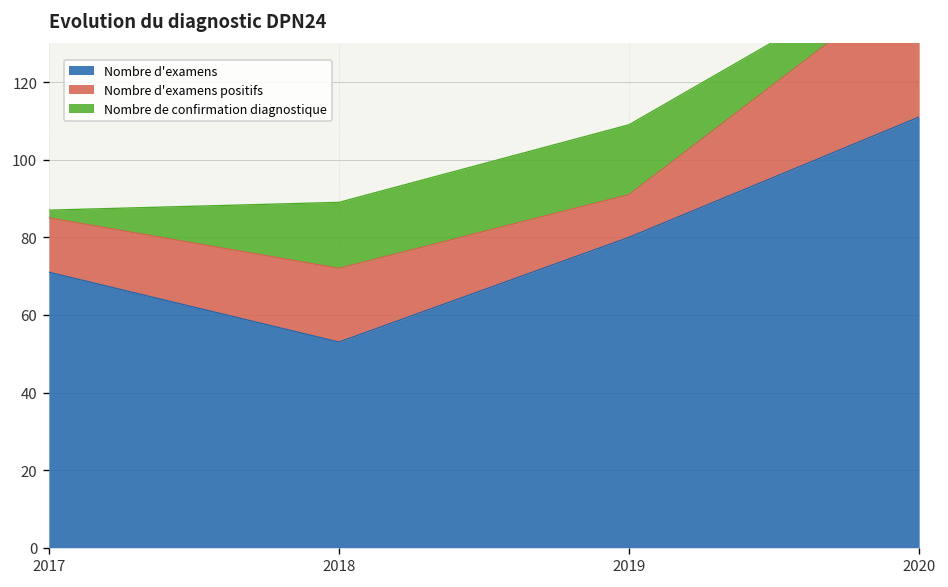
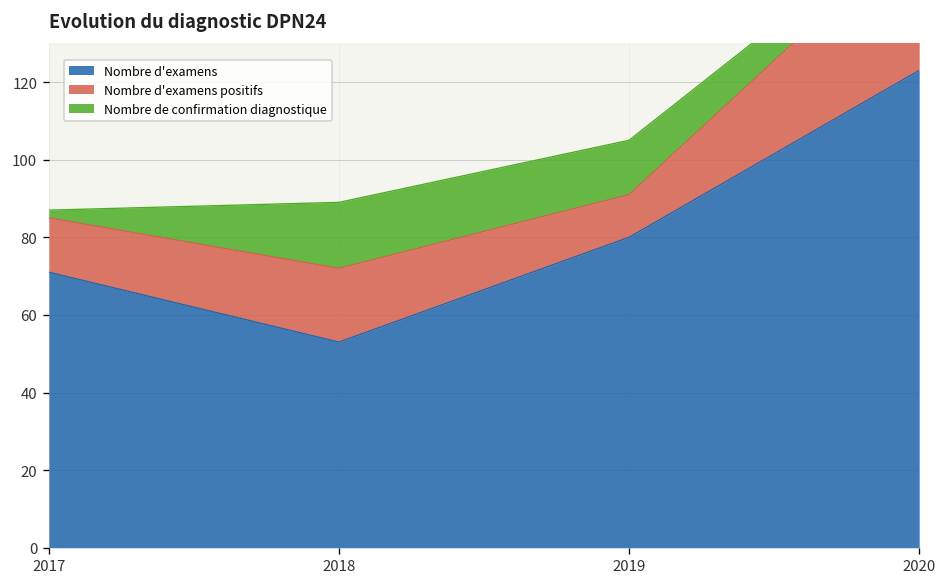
Nombre de confirmation diagnostique, 2019: 18 -> 14
Nombre d'examens, 2020: 111 -> 123
